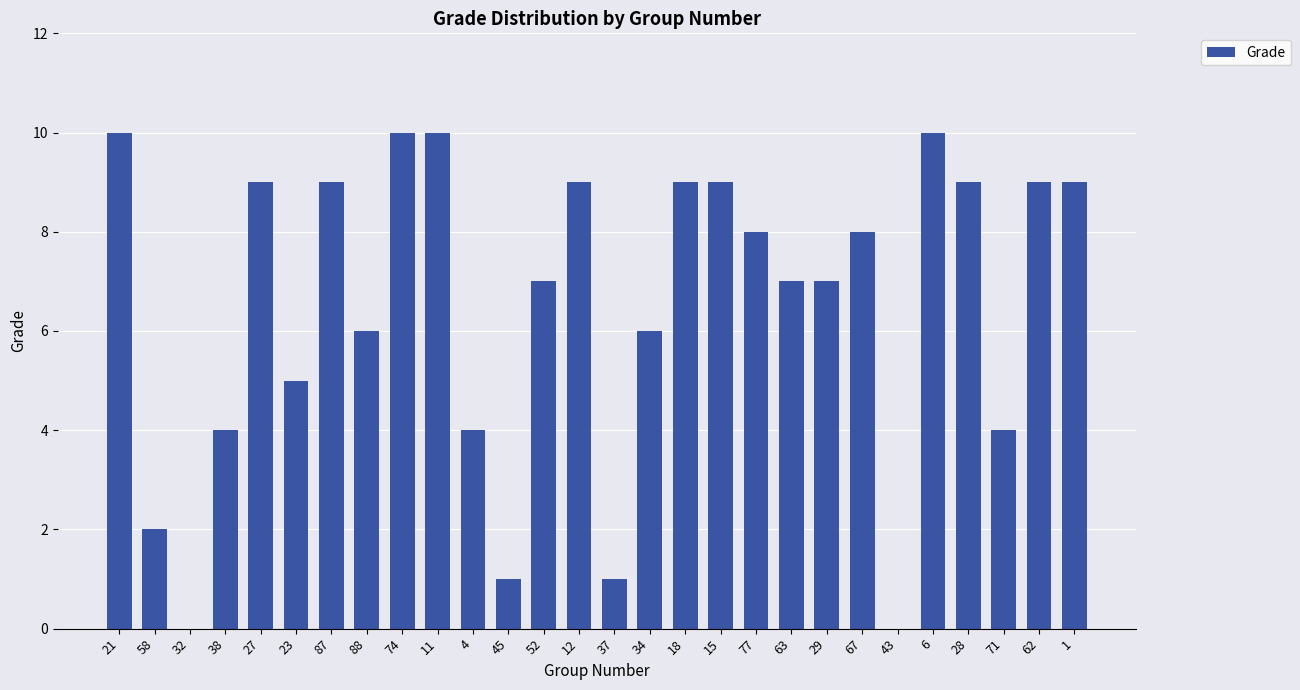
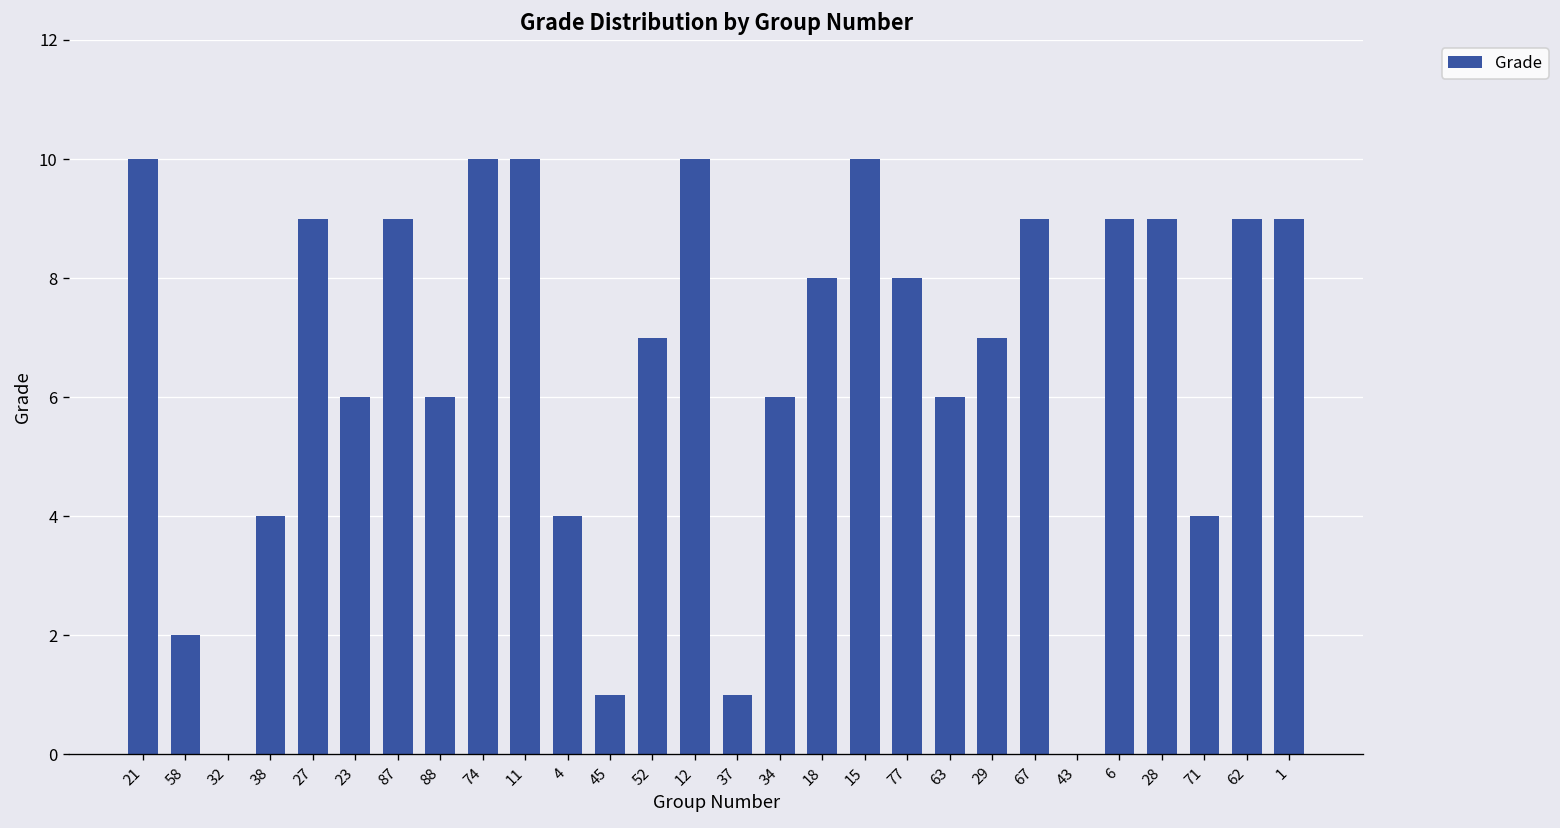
23: 5 -> 6
12: 9 -> 10
18: 9 -> 8
15: 9 -> 10
63: 7 -> 6
67: 8 -> 9
6: 10 -> 9
